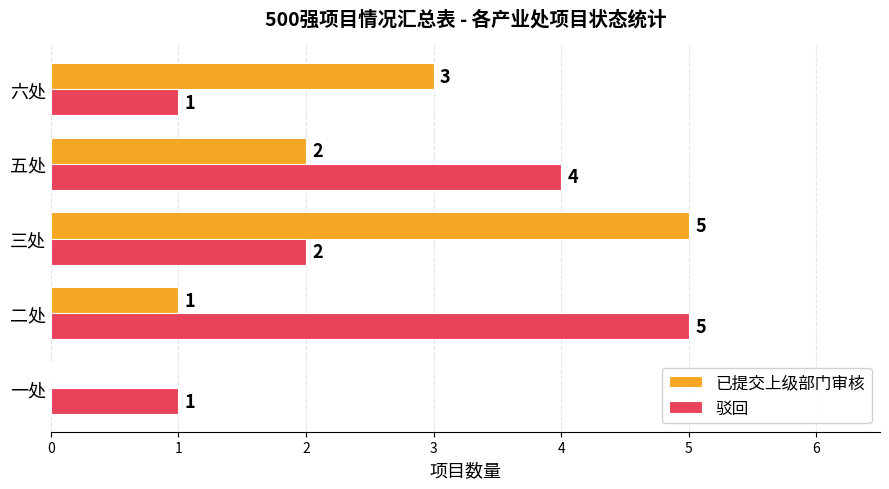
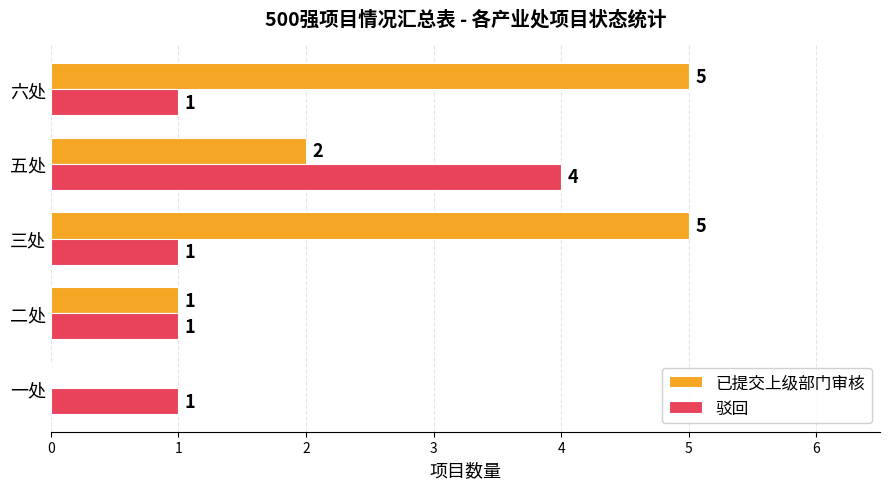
已提交上级部门审核, 六处: 3 -> 5
驳回, 三处: 2 -> 1
驳回, 二处: 5 -> 1
